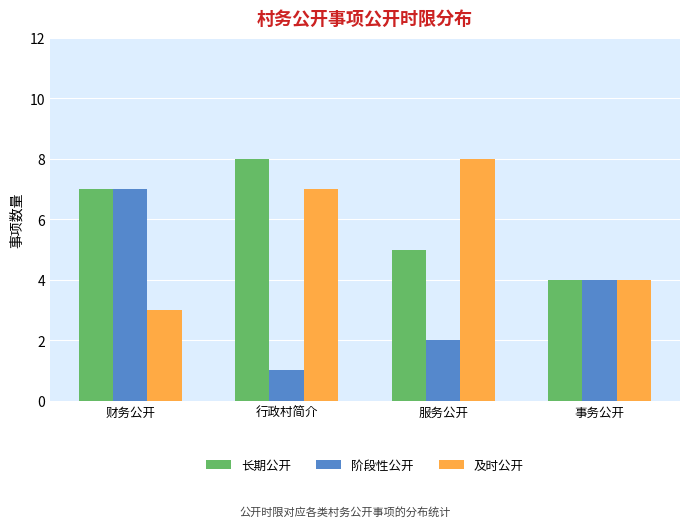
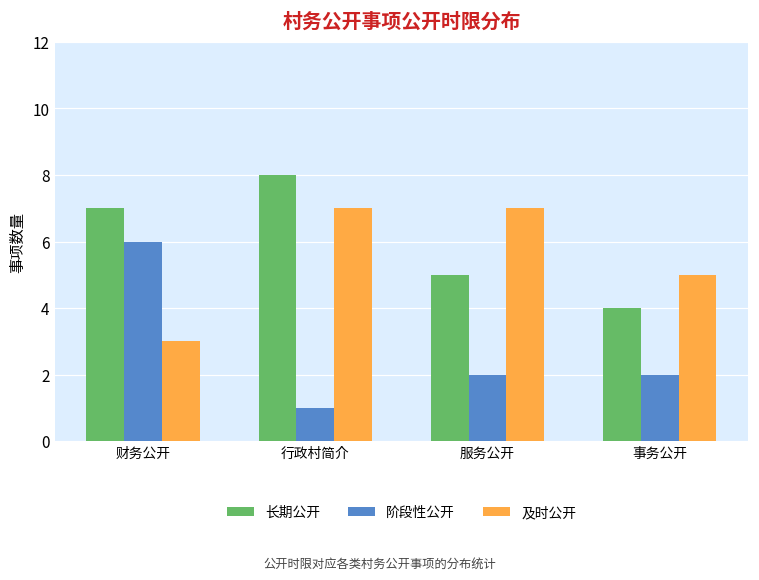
阶段性公开, 财务公开: 7 -> 6
及时公开, 服务公开: 8 -> 7
阶段性公开, 事务公开: 4 -> 2
及时公开, 事务公开: 4 -> 5
